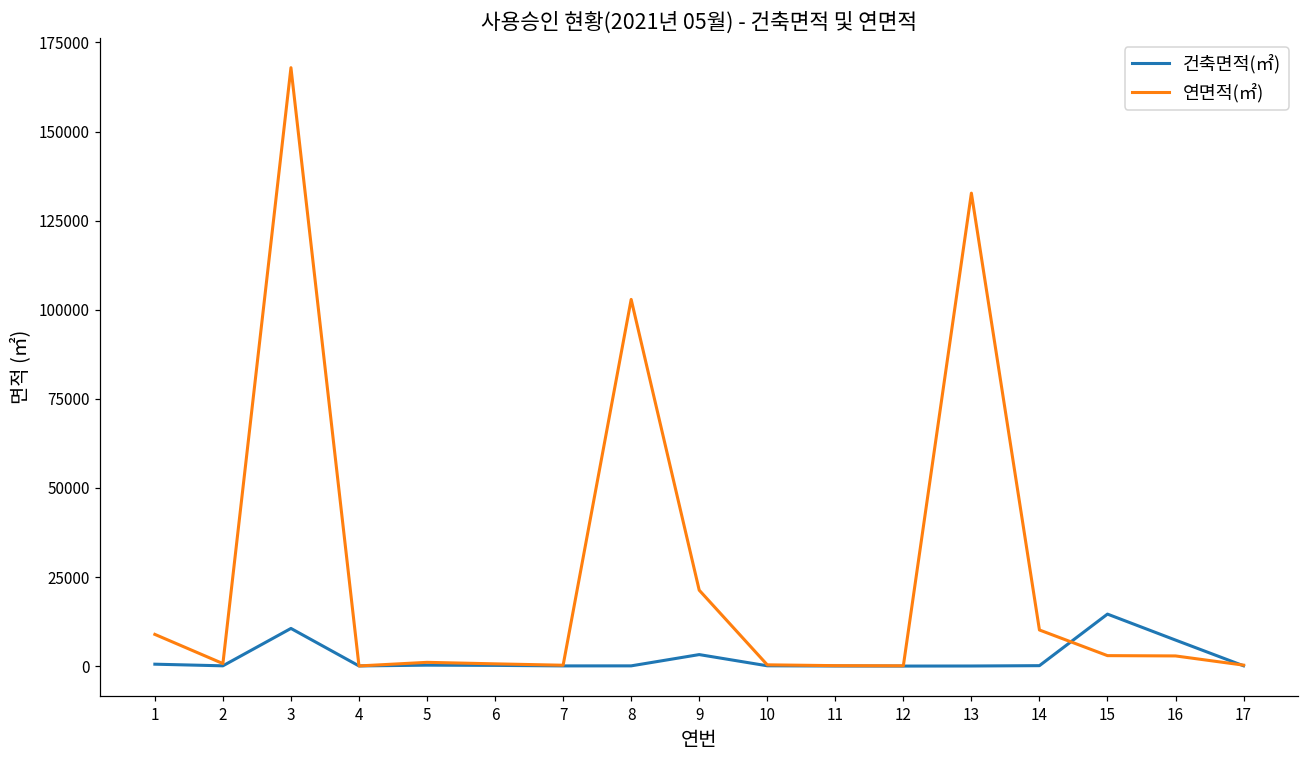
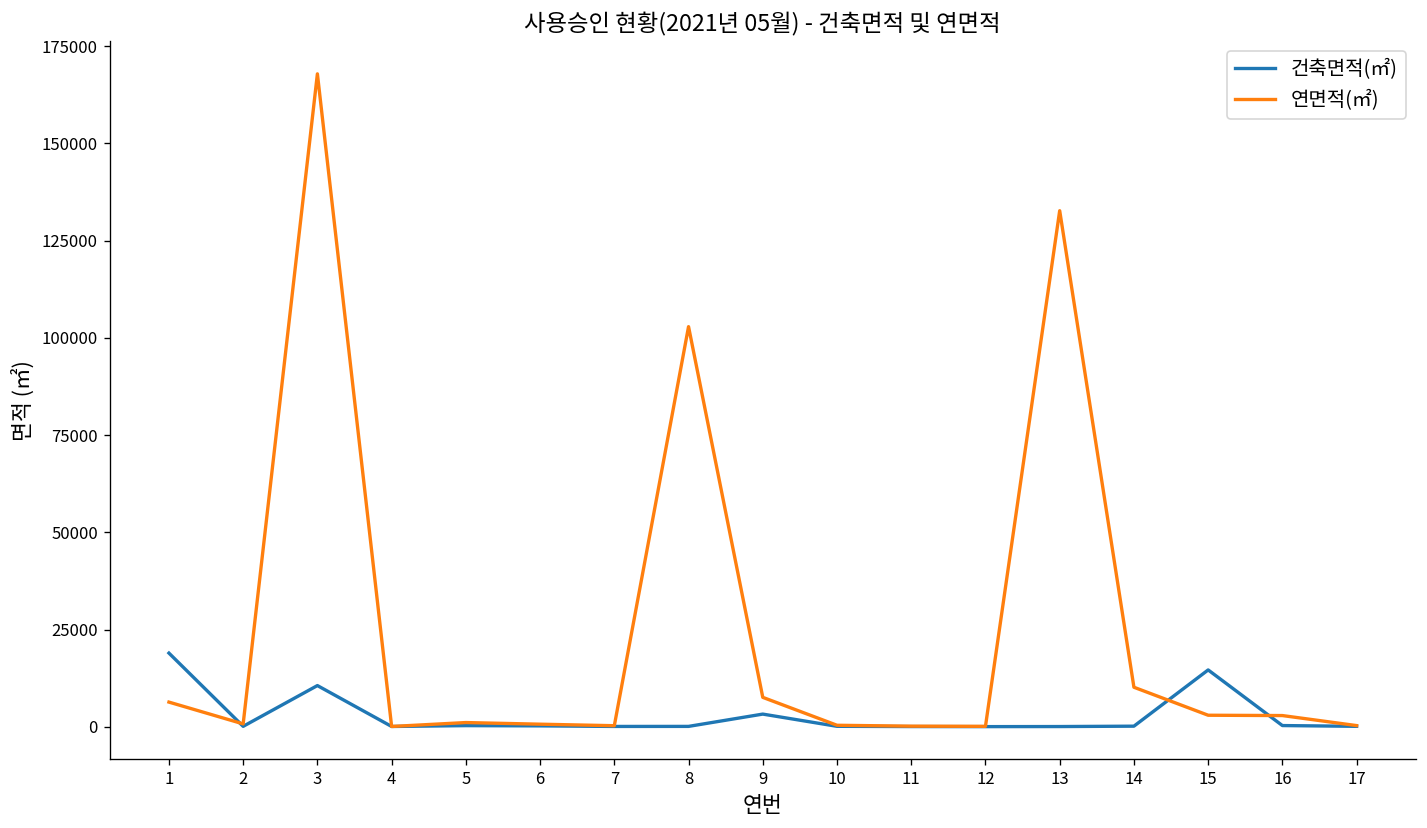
건축면적(㎡), 1: 1000 -> 19000
연면적(㎡), 1: 9000 -> 6000
연면적(㎡), 9: 21000 -> 8000
건축면적(㎡), 16: 7000 -> 0
